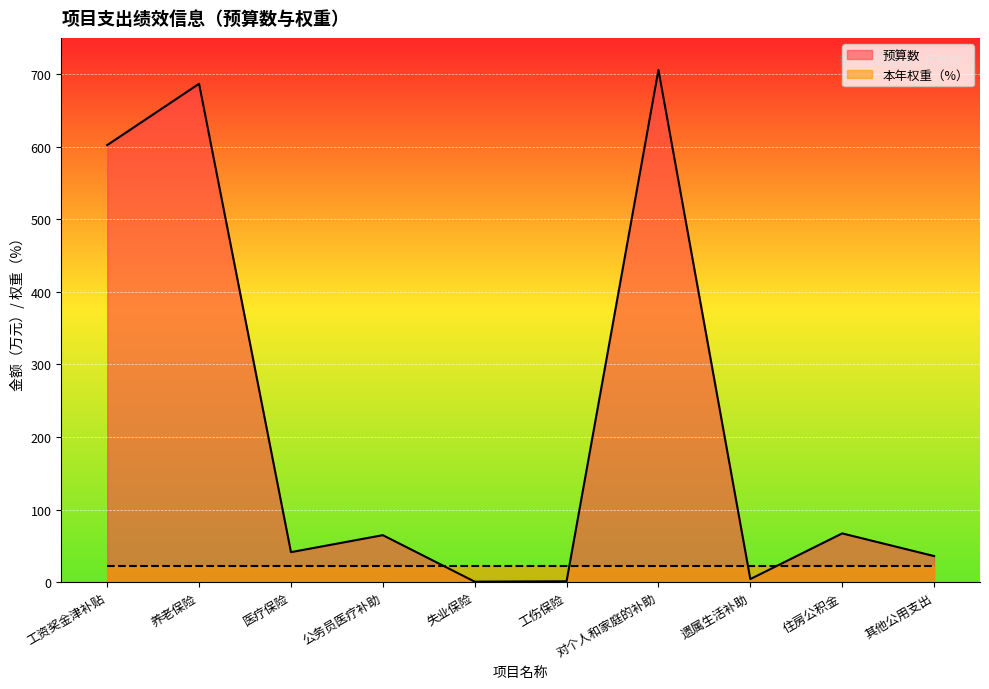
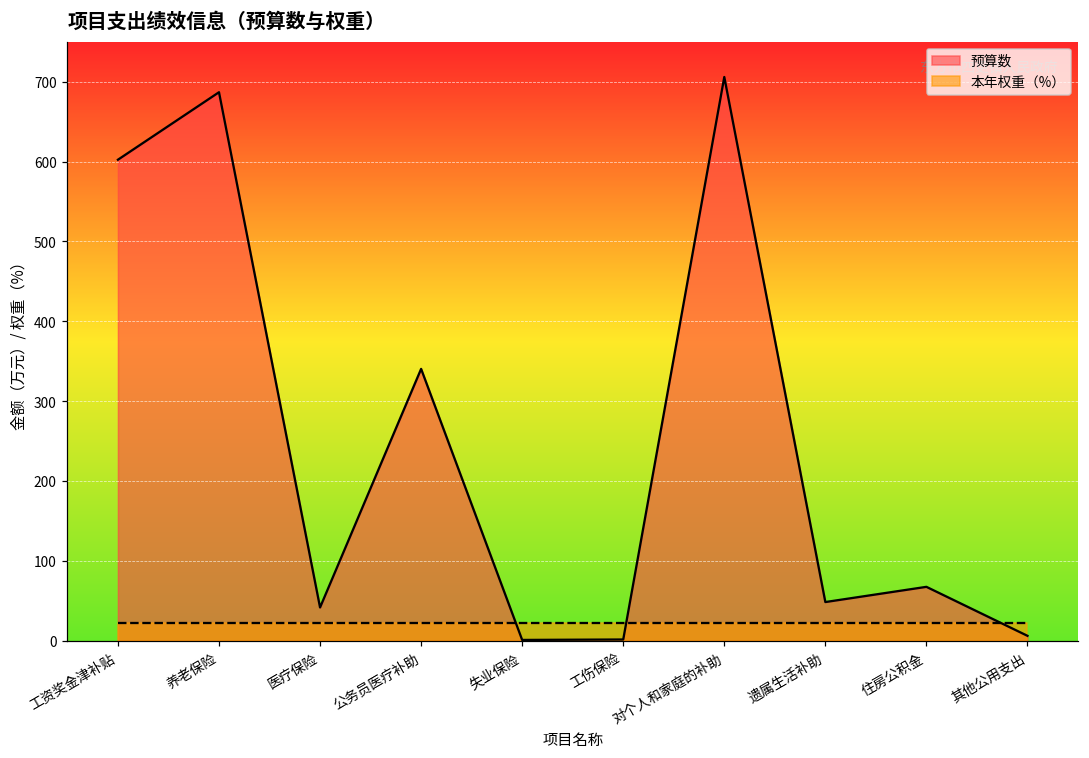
预算数, 公务员医疗补助: 60 -> 340
预算数, 遗属生活补助: 0 -> 50
预算数, 其他公用支出: 40 -> 10
